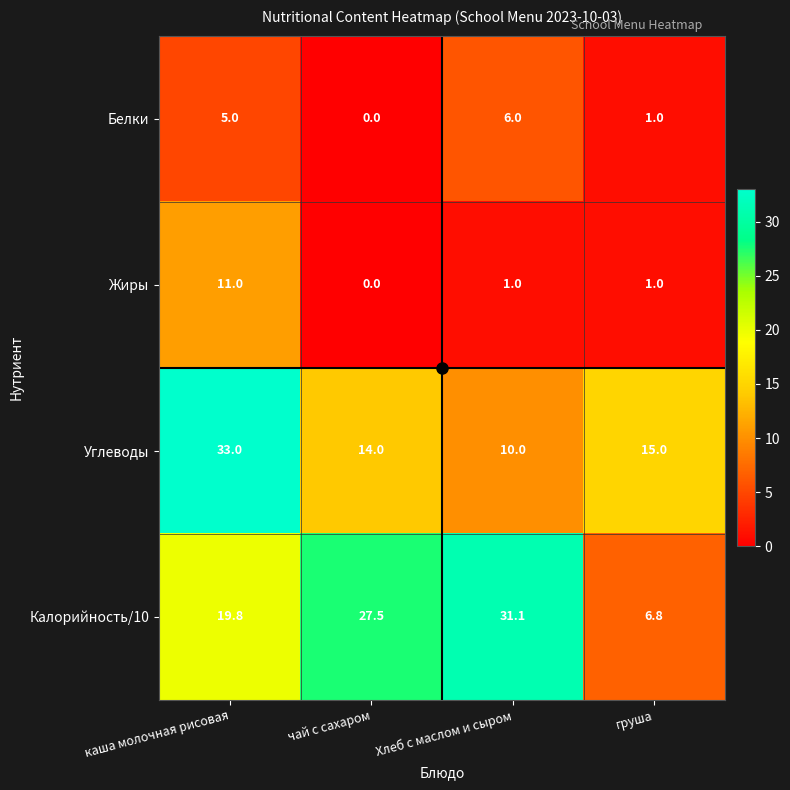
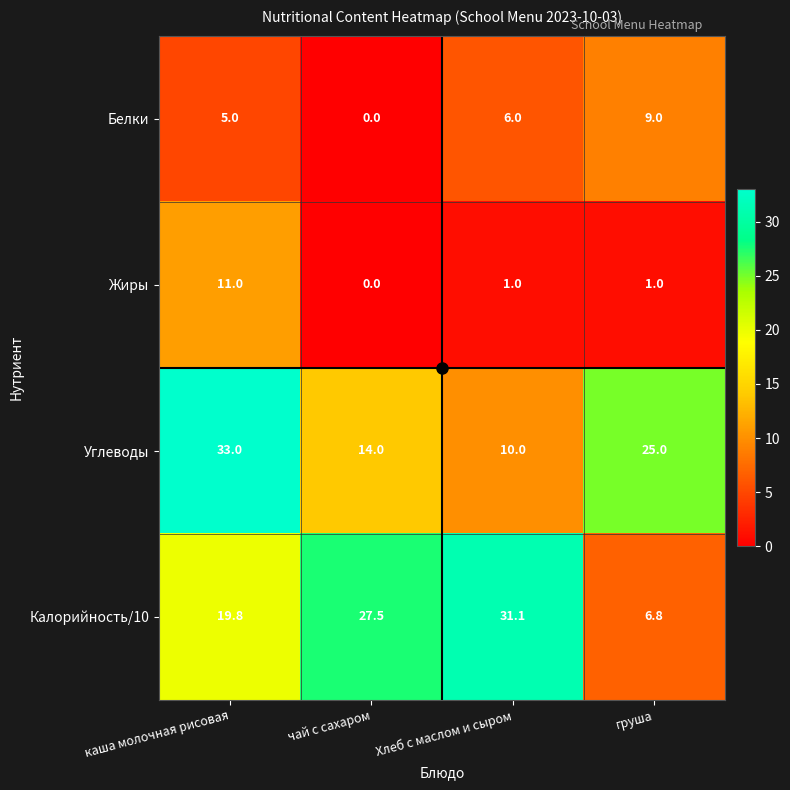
Белки, груша: 1.0 -> 9.0
Углеводы, груша: 15.0 -> 25.0
